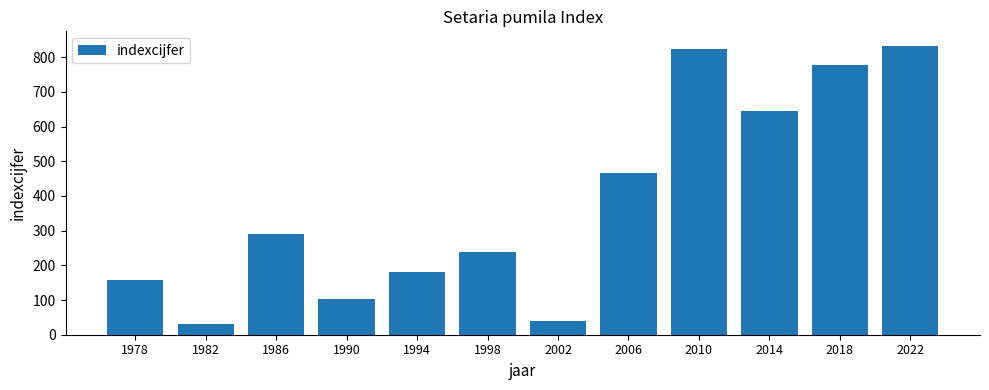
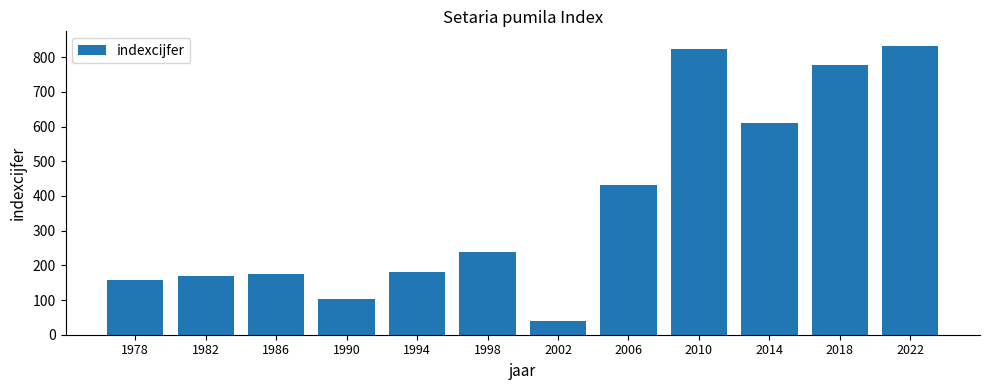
1982: 30 -> 170
1986: 290 -> 180
2006: 470 -> 430
2014: 640 -> 610
